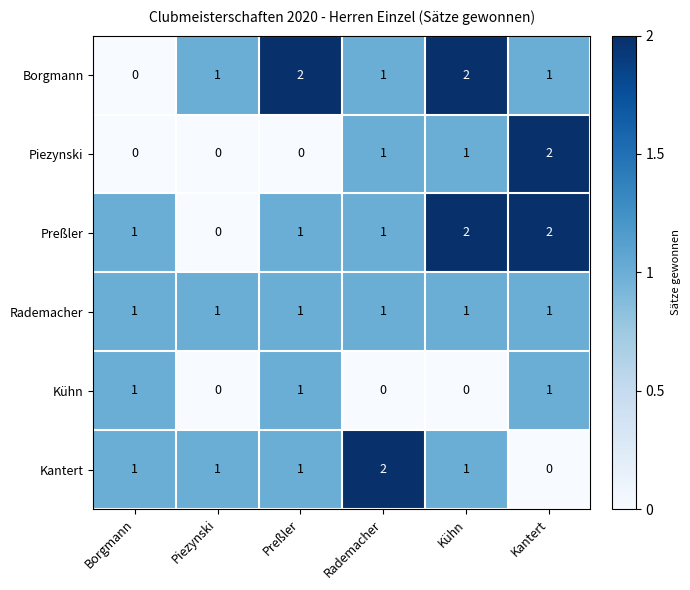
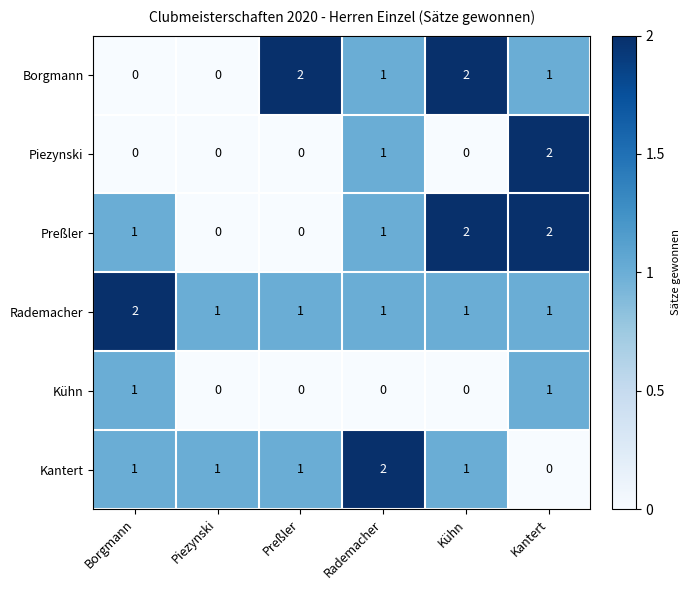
Borgmann, Piezynski: 1 -> 0
Piezynski, Kühn: 1 -> 0
Preßler, Preßler: 1 -> 0
Rademacher, Borgmann: 1 -> 2
Kühn, Preßler: 1 -> 0
